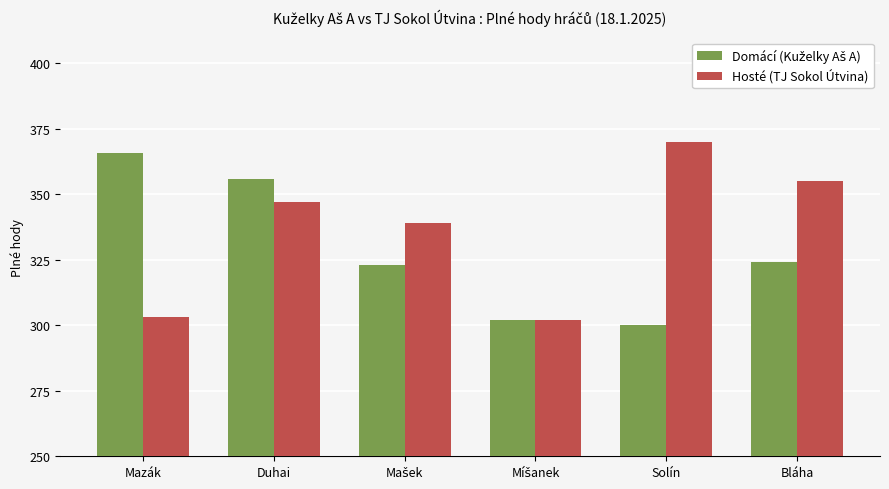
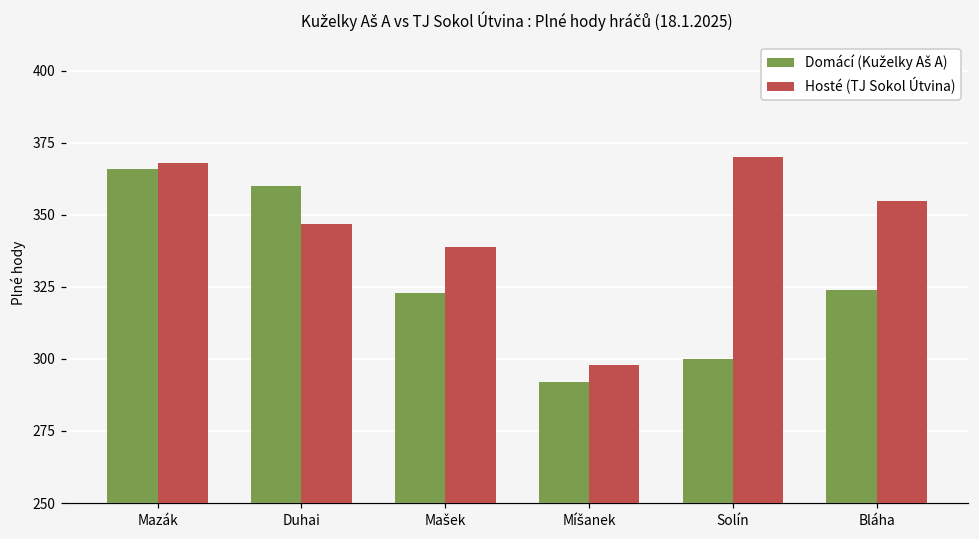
Hosté (TJ Sokol Útvina), Mazák: 303 -> 368
Domácí (Kuželky Aš A), Duhai: 356 -> 360
Domácí (Kuželky Aš A), Míšanek: 302 -> 292
Hosté (TJ Sokol Útvina), Míšanek: 302 -> 298
